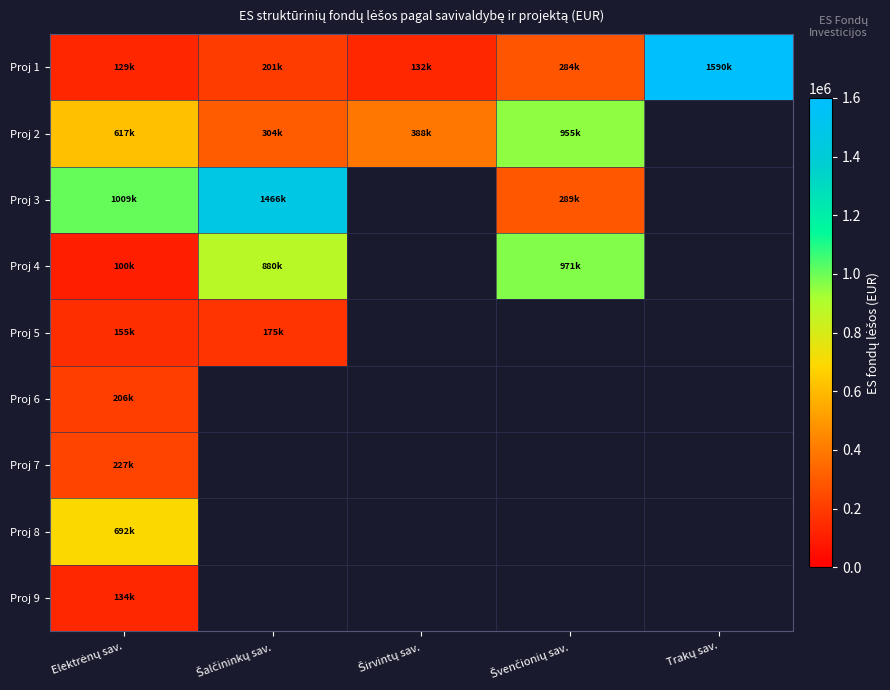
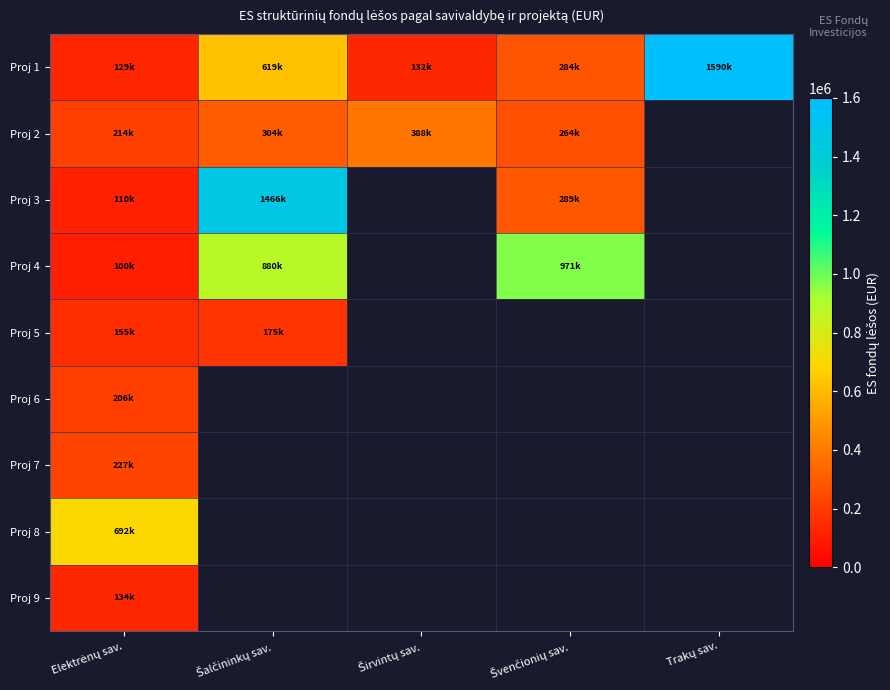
Proj 1, Šalčininkų sav.: 201k -> 619k
Proj 2, Elektrėnų sav.: 617k -> 214k
Proj 2, Švenčionių sav.: 955k -> 264k
Proj 3, Elektrėnų sav.: 1009k -> 110k
